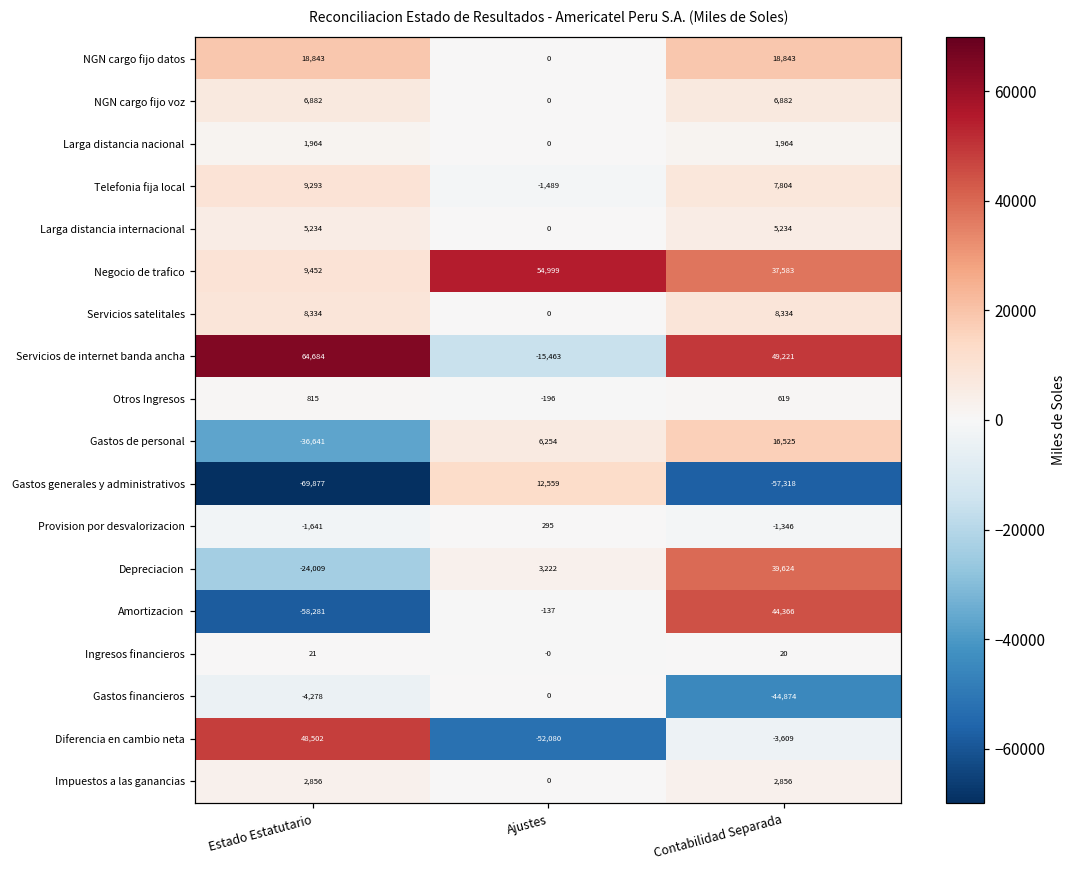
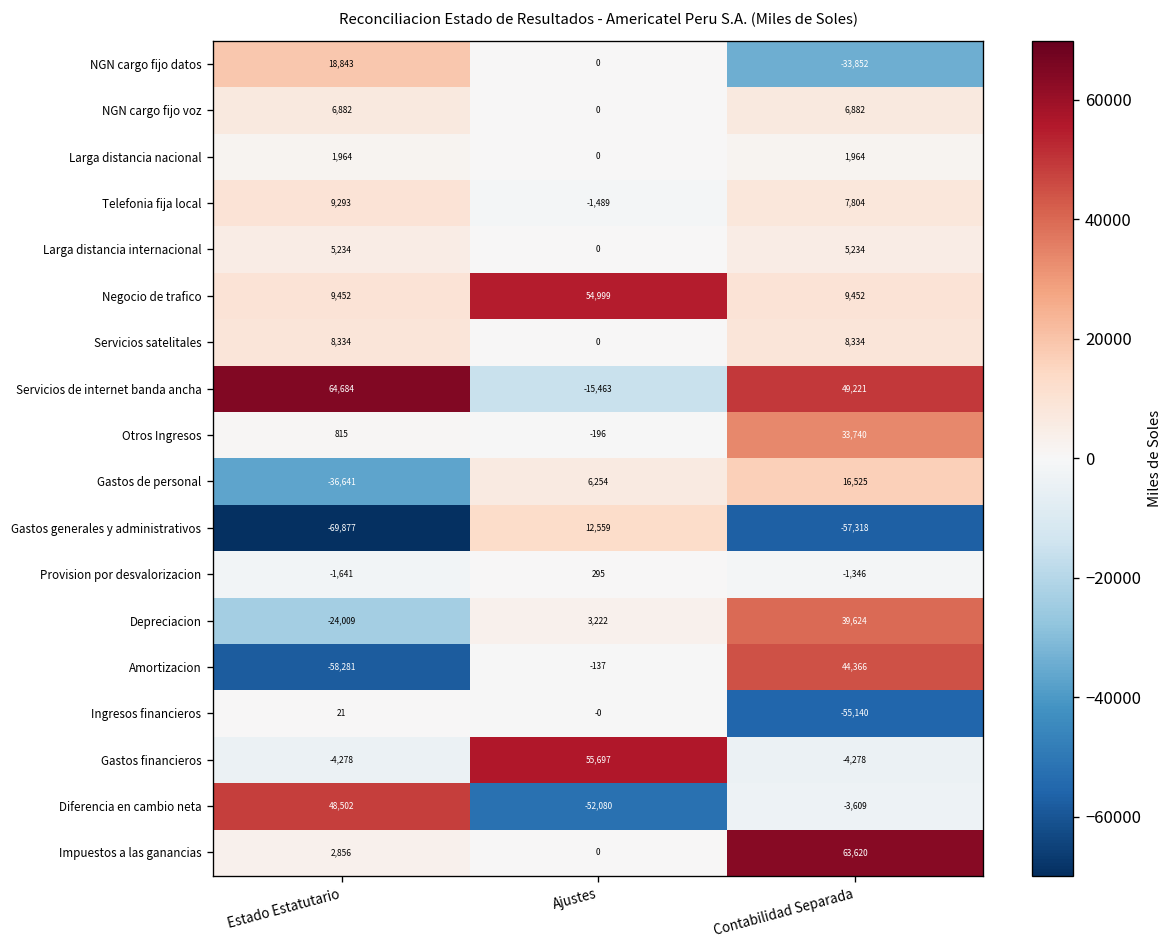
NGN cargo fijo datos, Contabilidad Separada: 18,843 -> -33,852
Negocio de trafico, Contabilidad Separada: 37,583 -> 9,452
Otros Ingresos, Contabilidad Separada: 619 -> 33,740
Ingresos financieros, Contabilidad Separada: 20 -> -55,140
Gastos financieros, Ajustes: 0 -> 55,697
Gastos financieros, Contabilidad Separada: -44,874 -> -4,278
Impuestos a las ganancias, Contabilidad Separada: 2,856 -> 63,620
